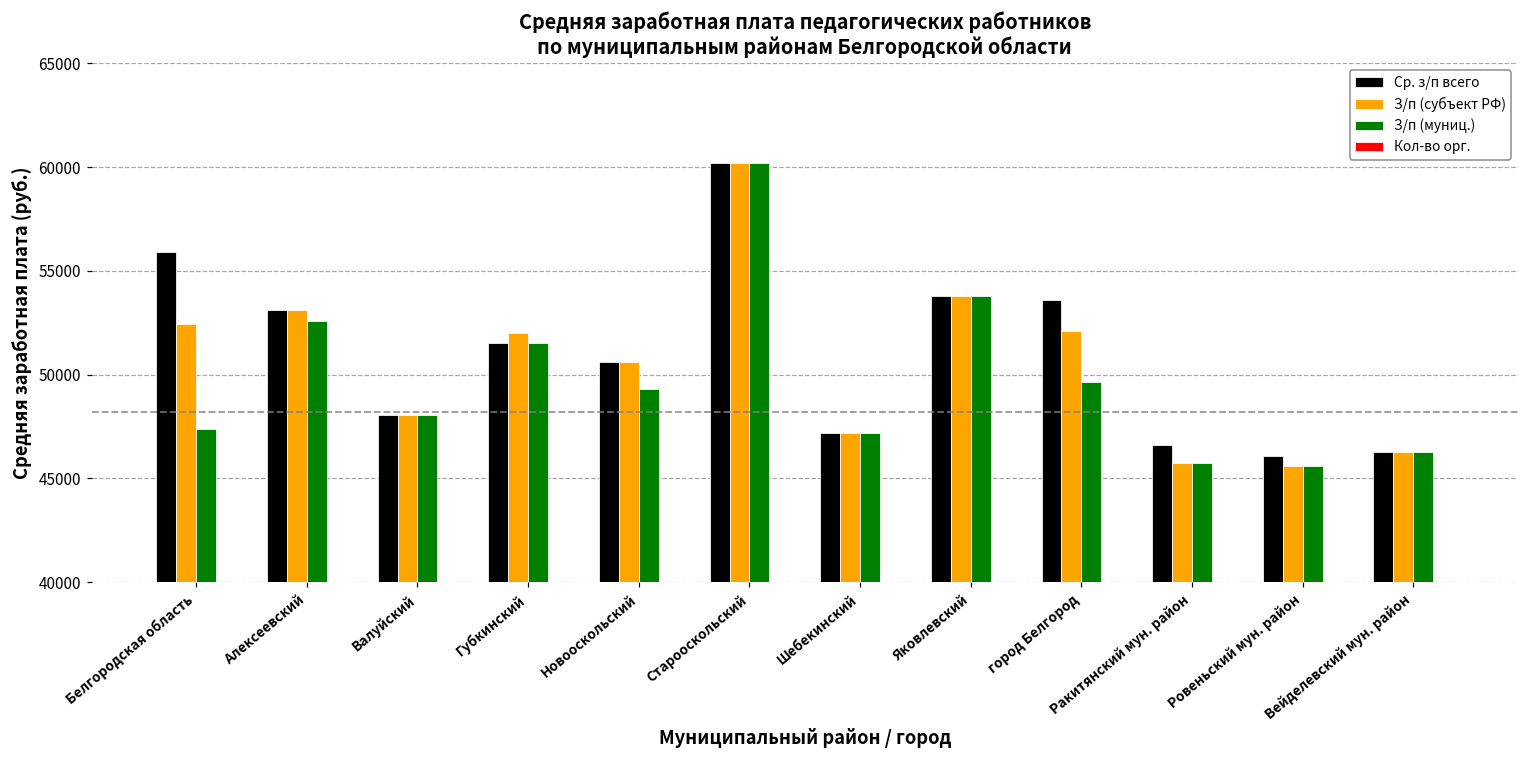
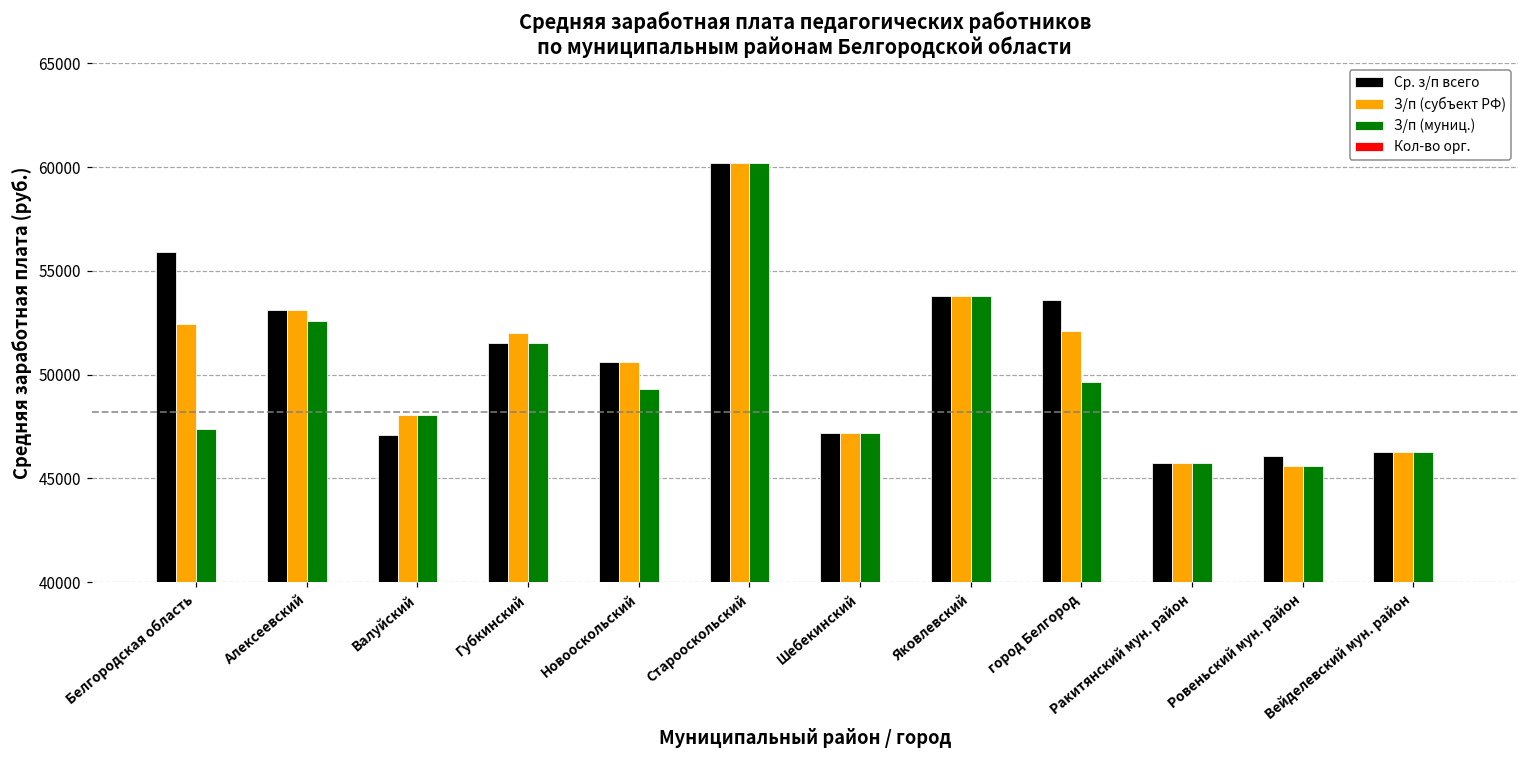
Ср. з/п всего, Валуйский: 48100 -> 47100
Ср. з/п всего, Ракитянский мун. район: 46600 -> 45800
